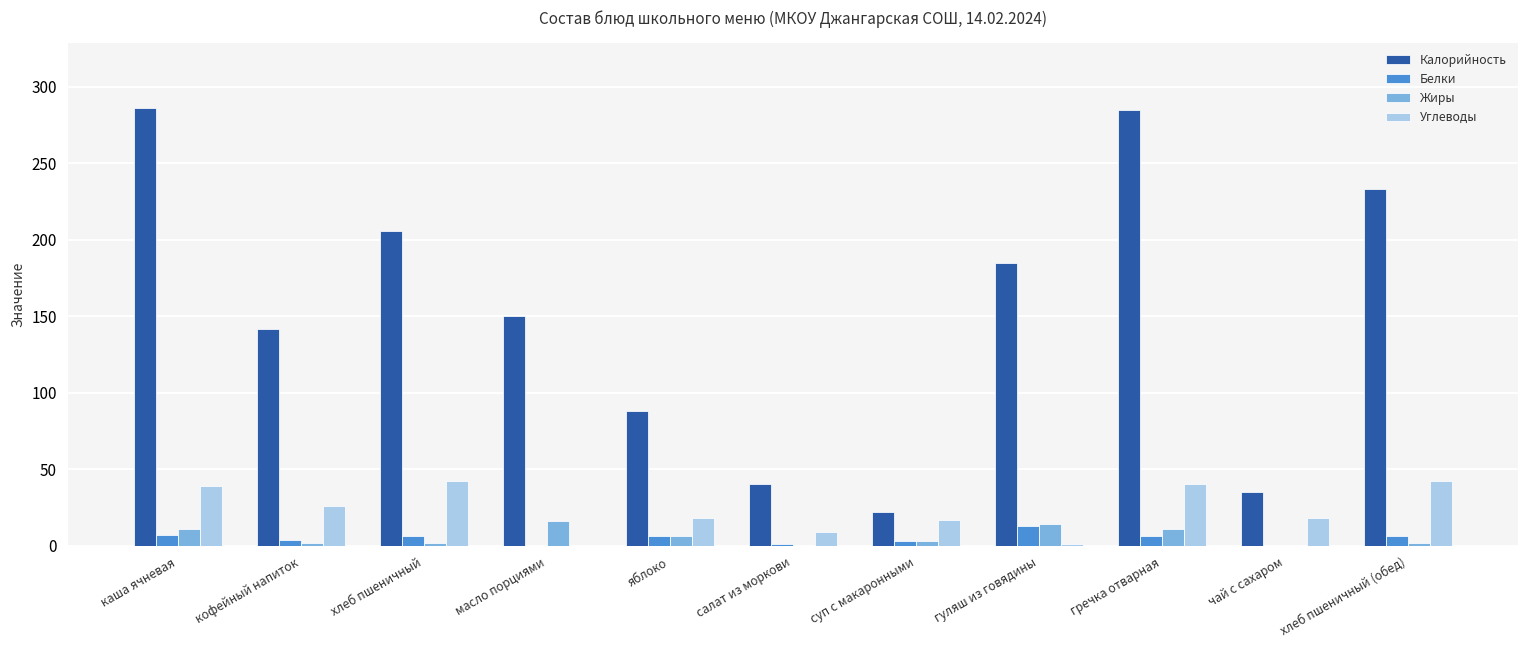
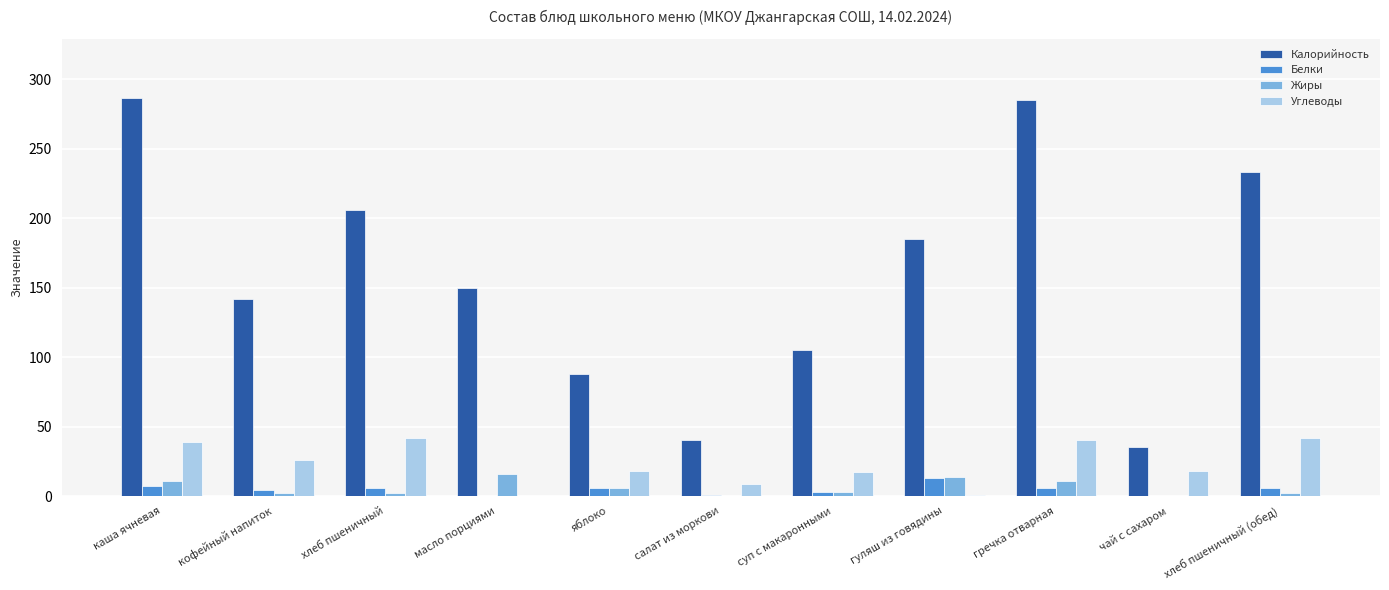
Калорийность, суп с макаронными: 22 -> 105
